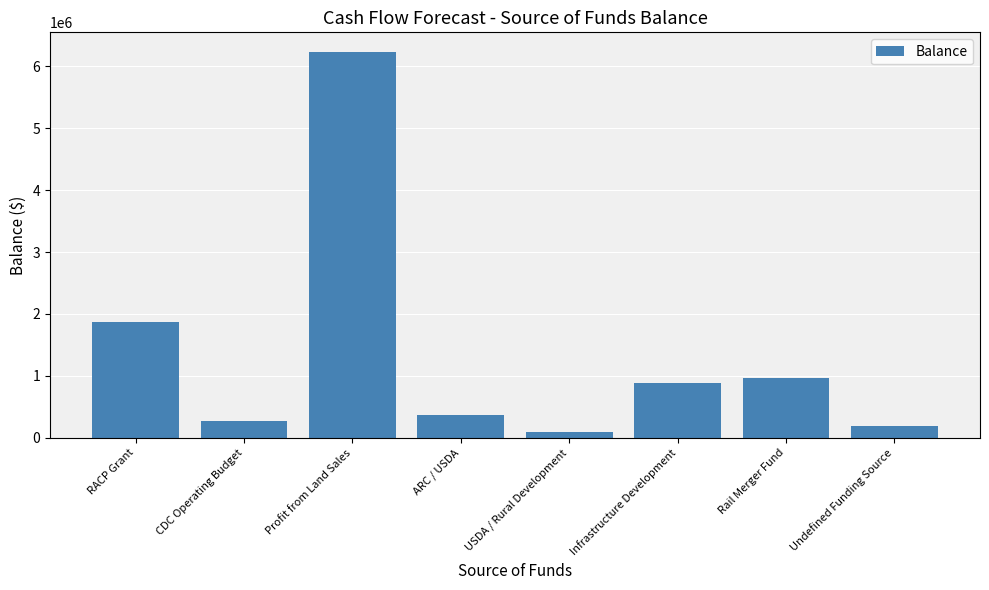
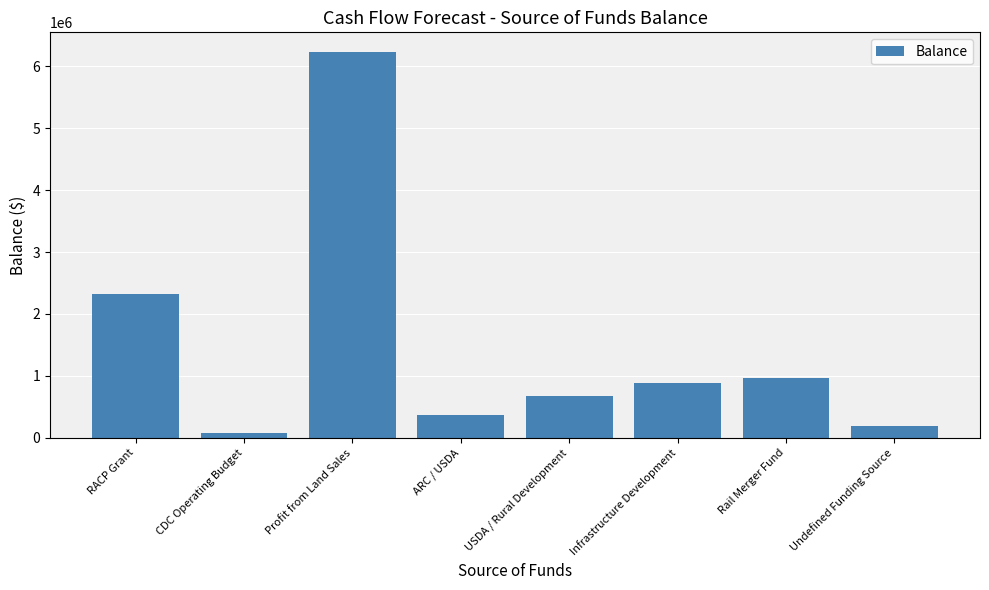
RACP Grant: 1900000 -> 2300000
CDC Operating Budget: 300000 -> 100000
USDA / Rural Development: 100000 -> 700000
